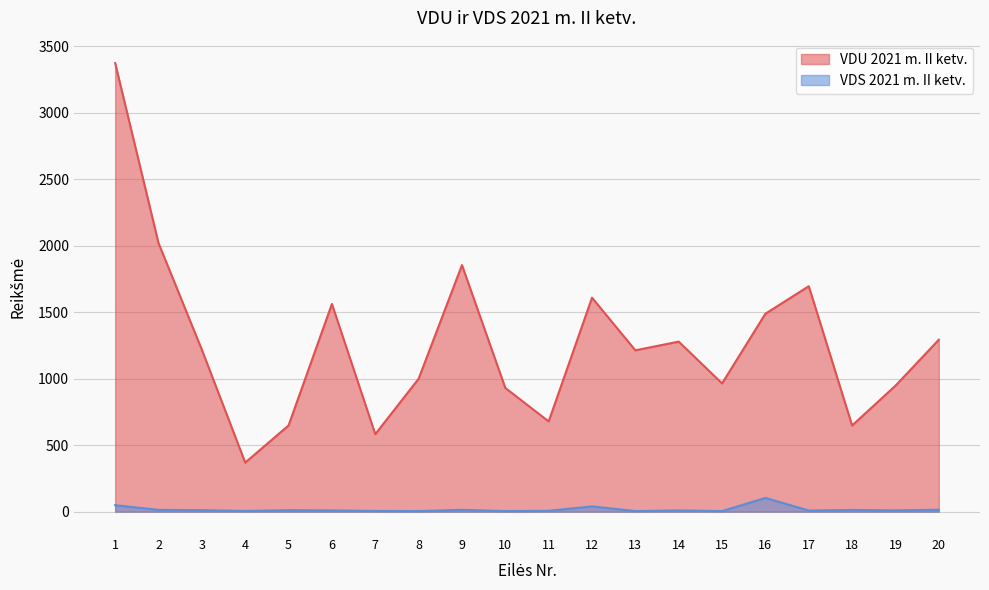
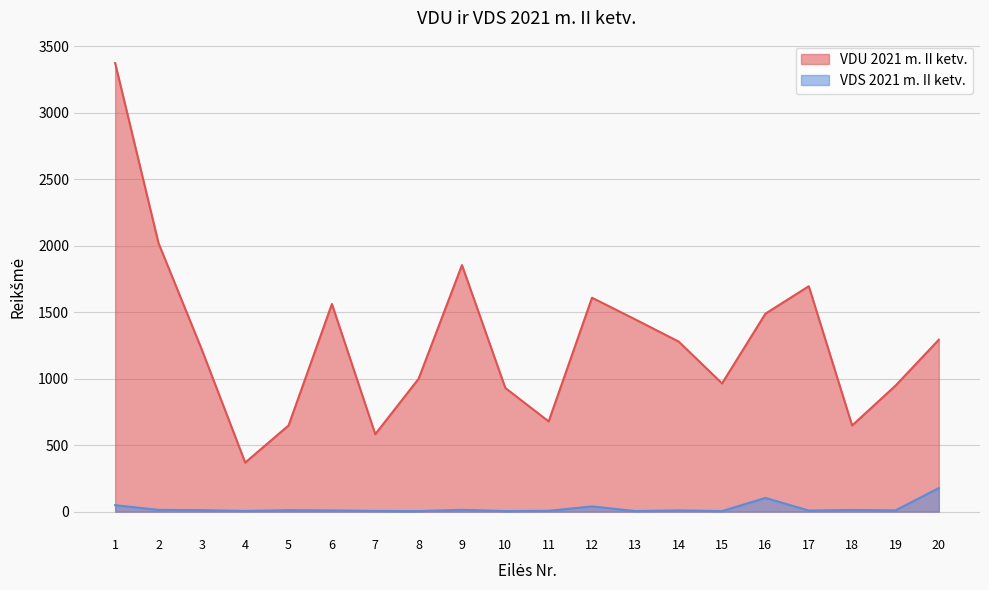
VDU 2021 m. II ketv., 13: 1210 -> 1440
VDS 2021 m. II ketv., 20: 10 -> 180
